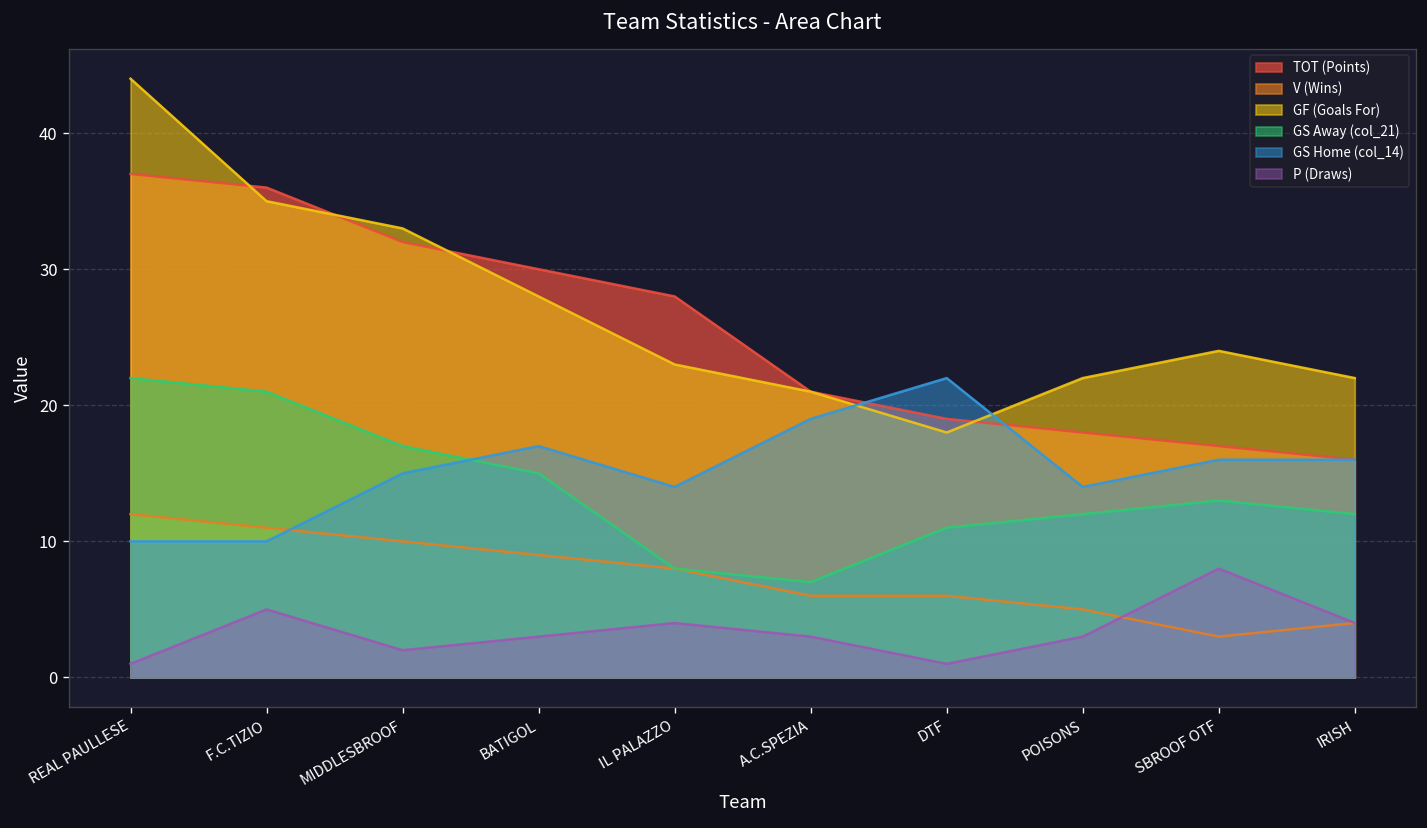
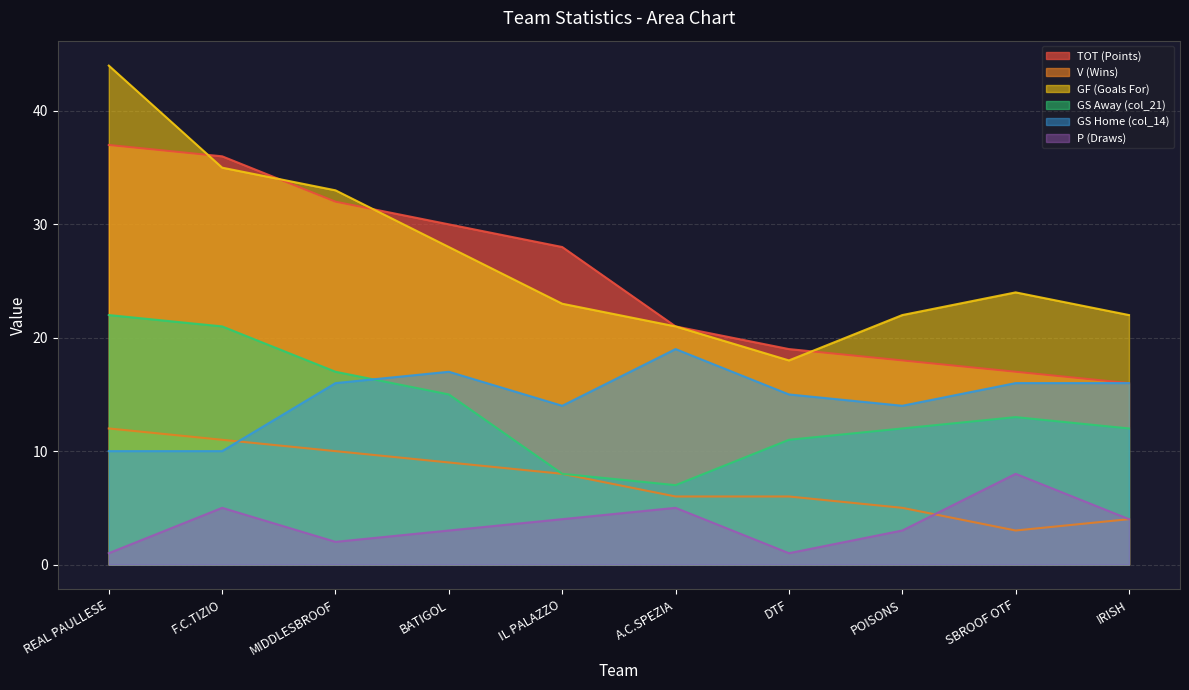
GS Home (col_14), MIDDLESBROOF: 15 -> 16
P (Draws), A.C.SPEZIA: 3 -> 5
GS Home (col_14), DTF: 22 -> 15
